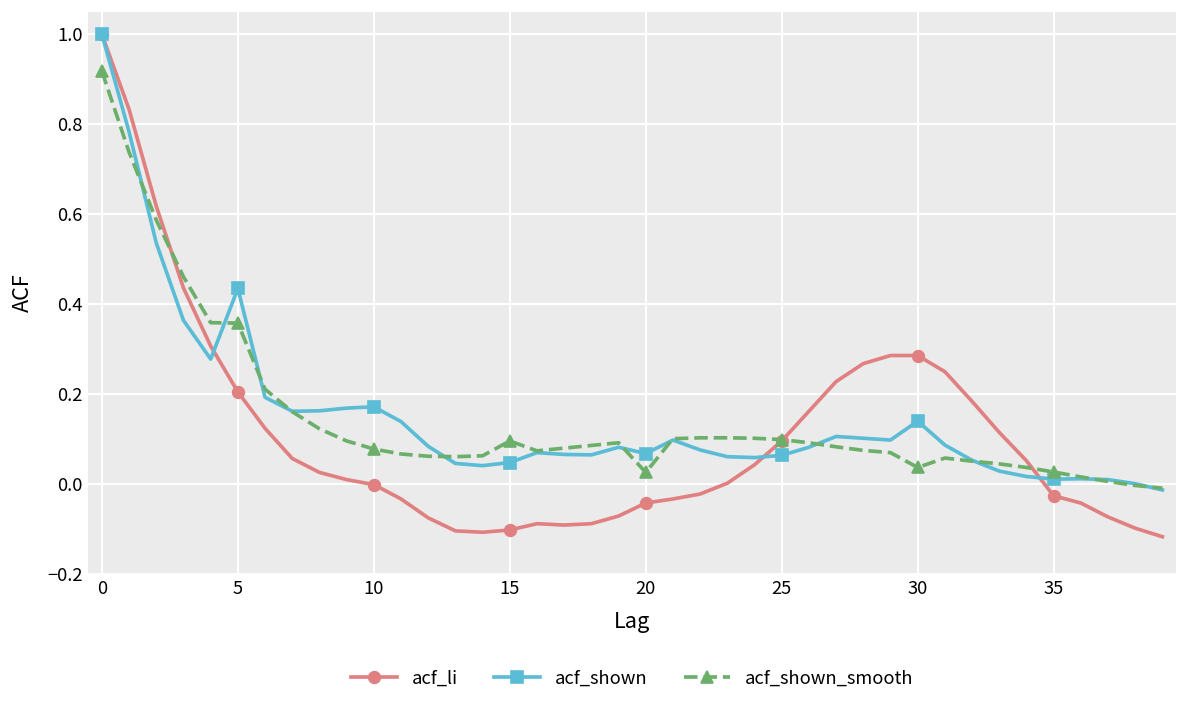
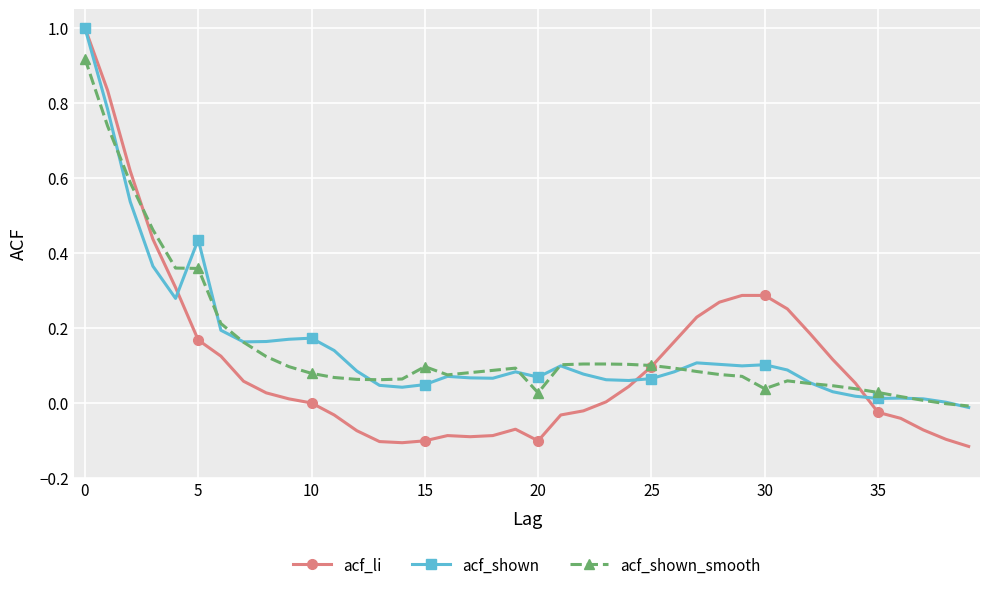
acf_li, 5: 0.21 -> 0.17
acf_li, 20: -0.04 -> -0.10
acf_shown, 30: 0.14 -> 0.10
